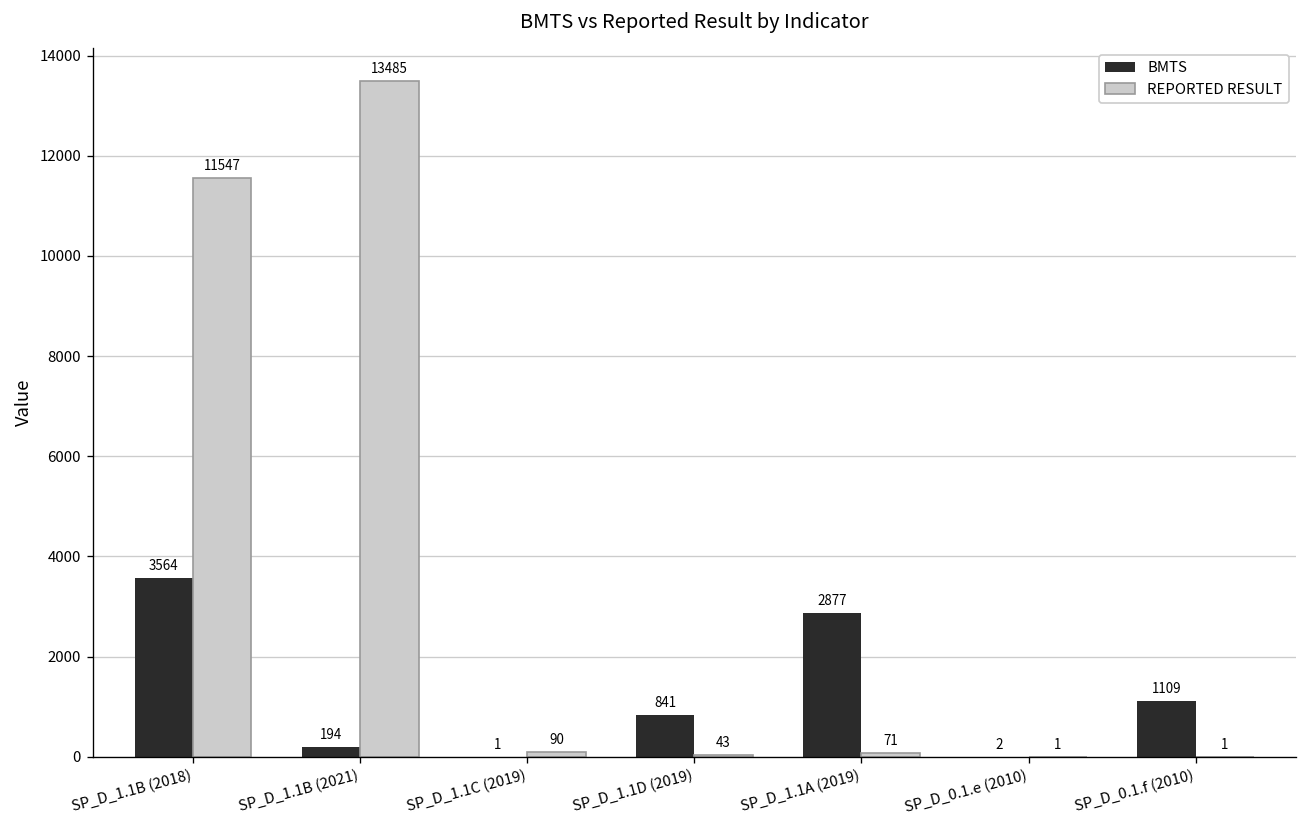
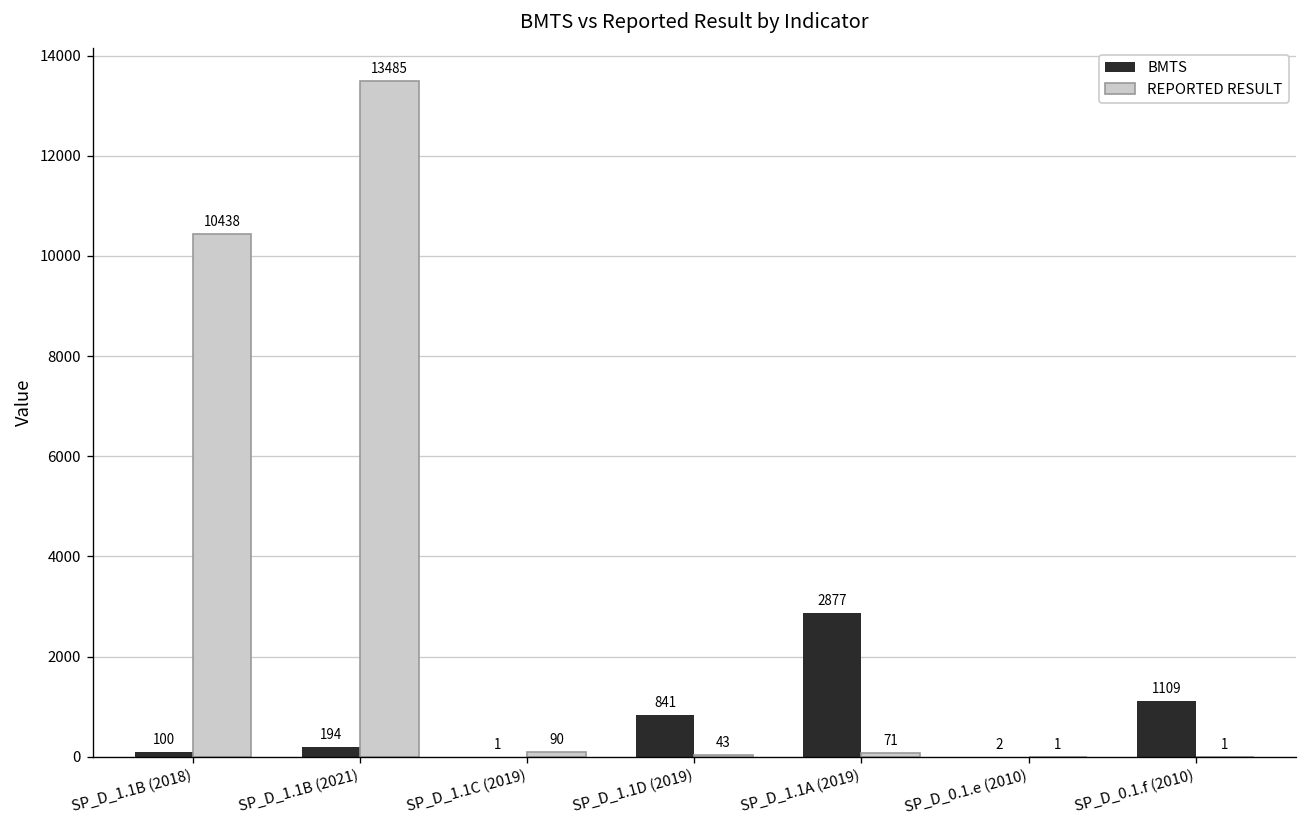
BMTS, SP_D_1.1B (2018): 3564 -> 100
REPORTED RESULT, SP_D_1.1B (2018): 11547 -> 10438
